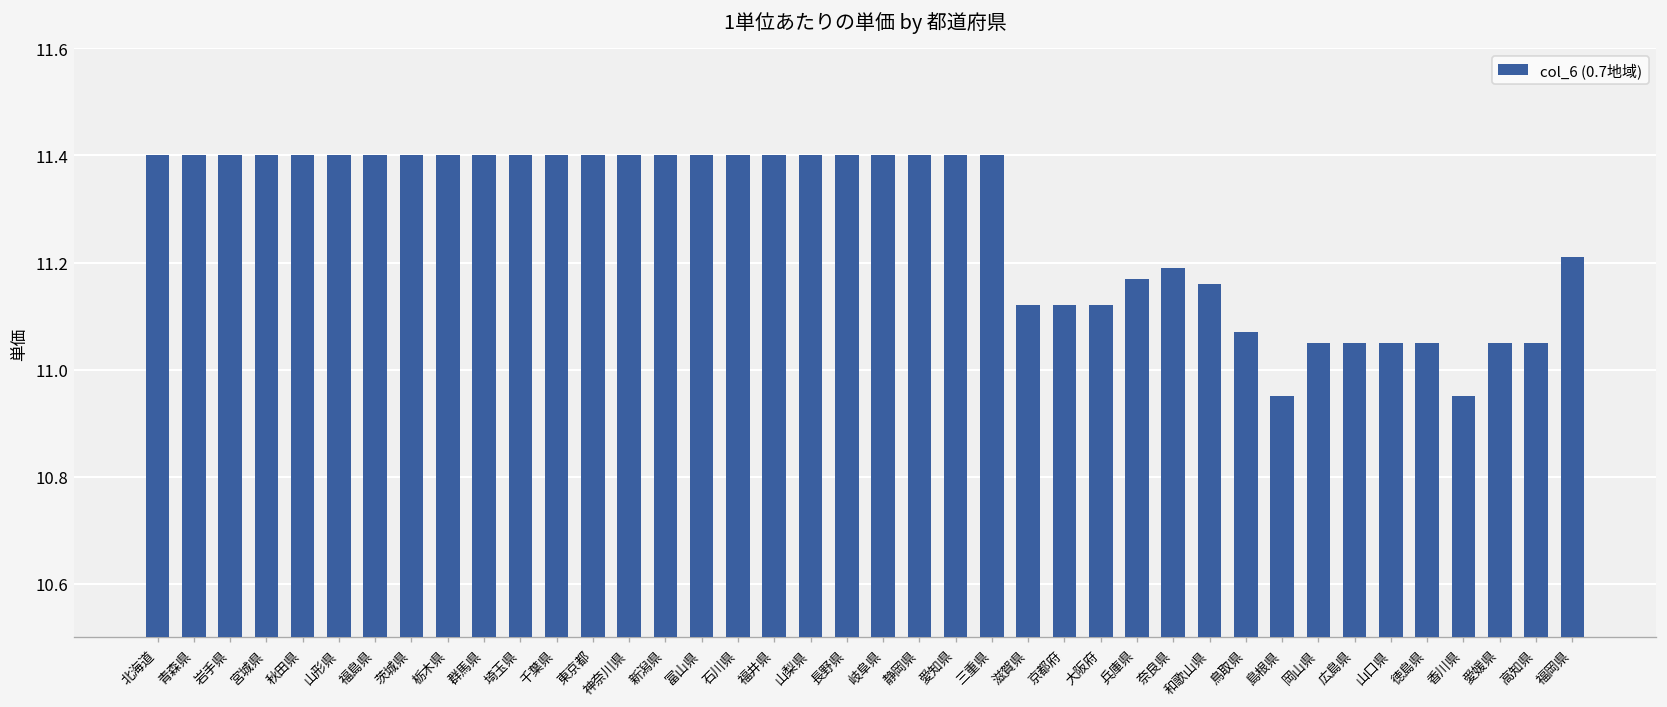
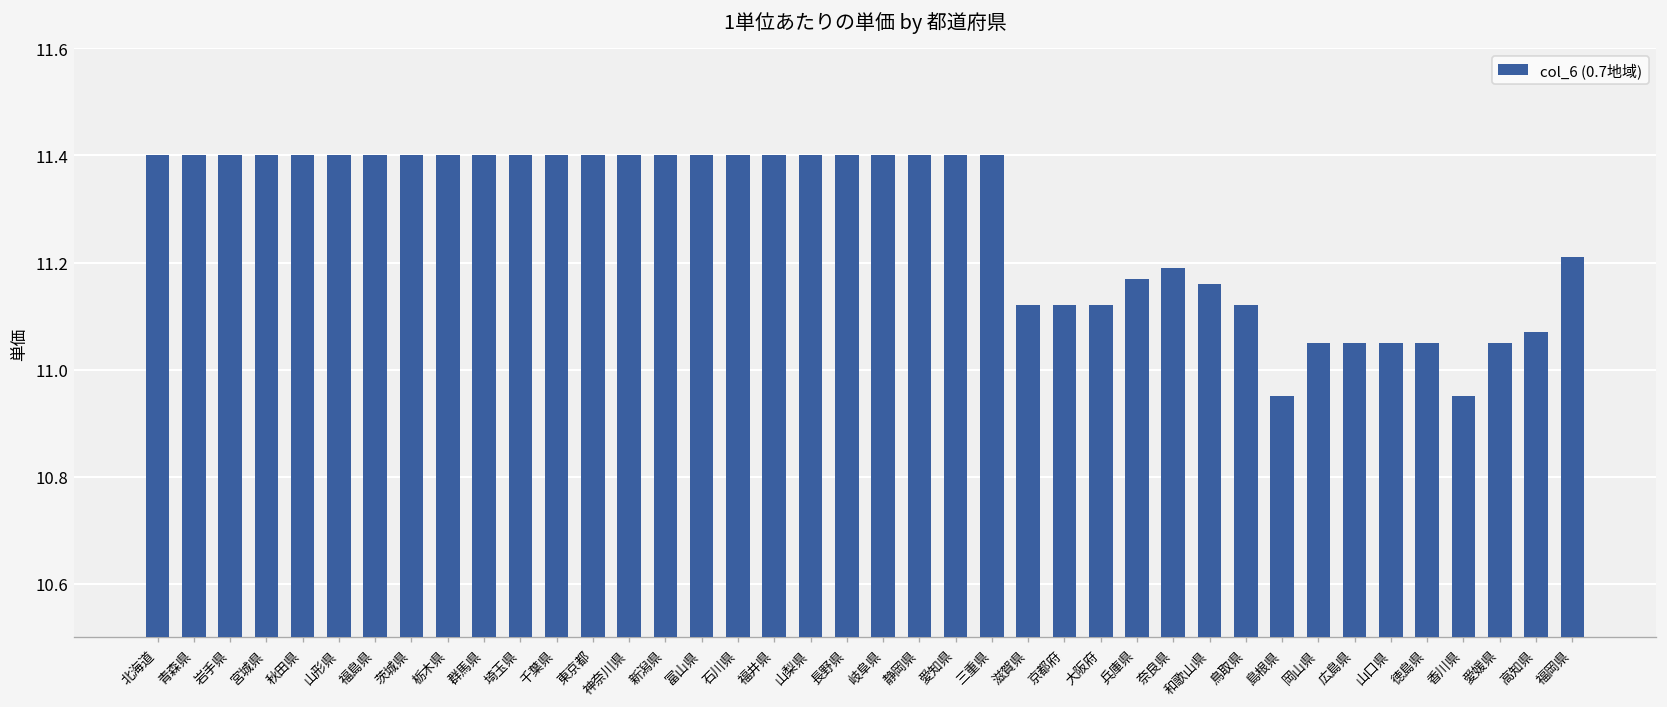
鳥取県: 11.07 -> 11.12
高知県: 11.05 -> 11.07
